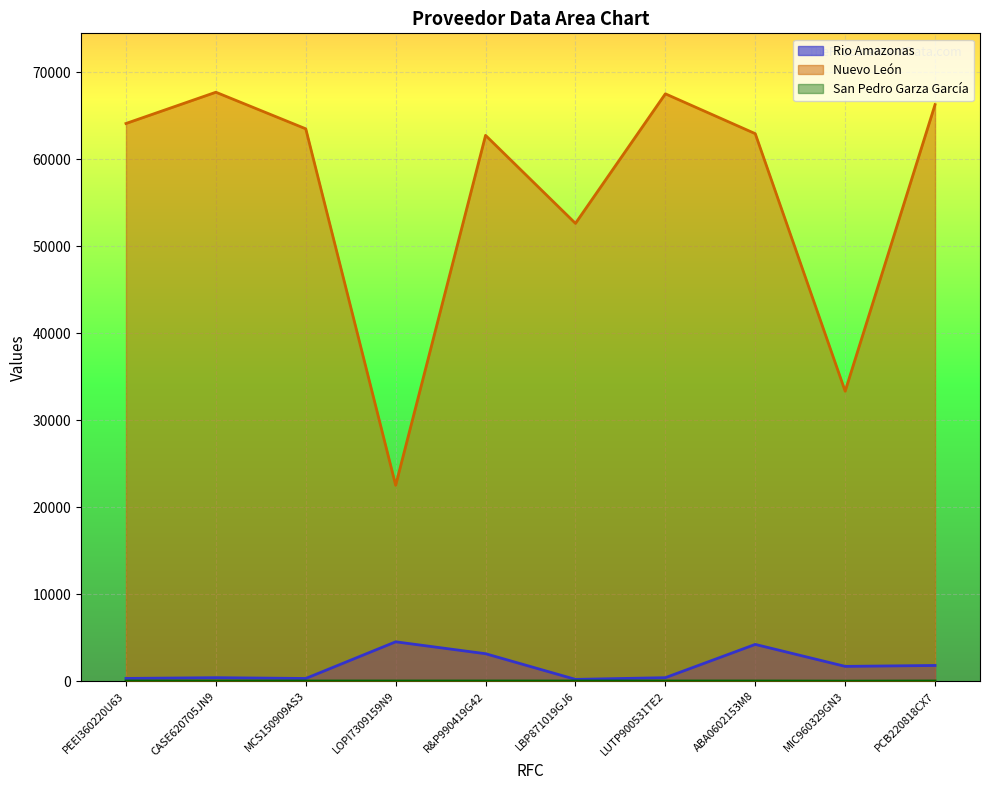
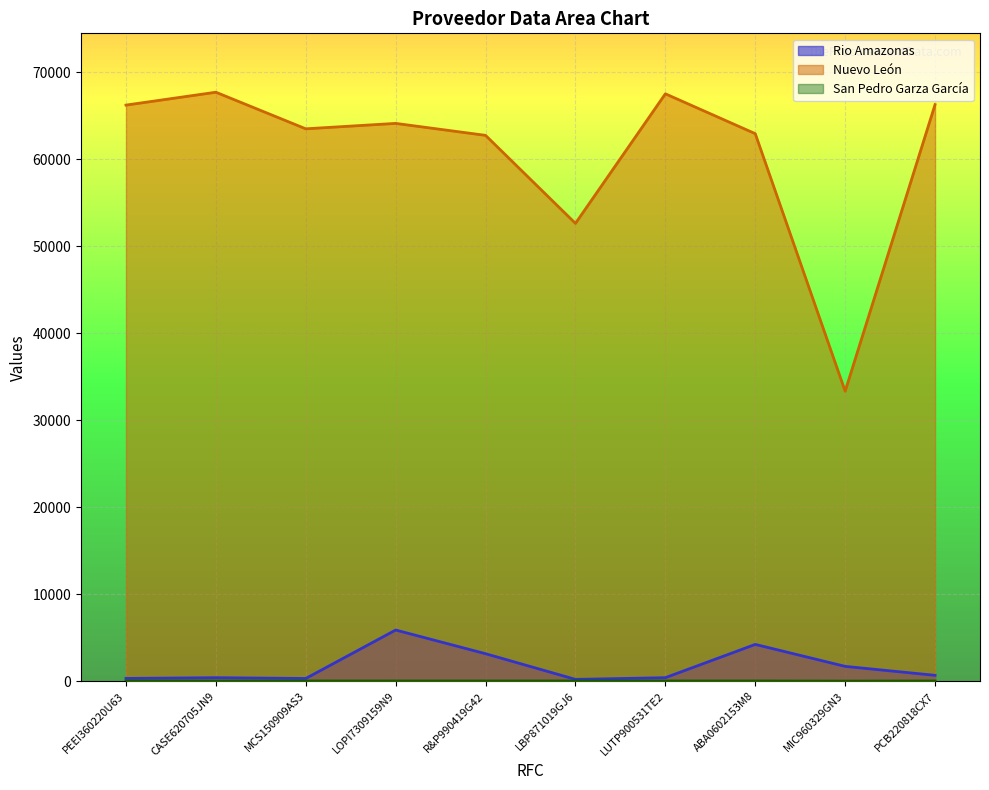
Nuevo León, PEEI360220U63: 64000 -> 66000
Rio Amazonas, LOPI7309159N9: 5000 -> 6000
Nuevo León, LOPI7309159N9: 23000 -> 64000
Rio Amazonas, PCB220818CX7: 2000 -> 1000
